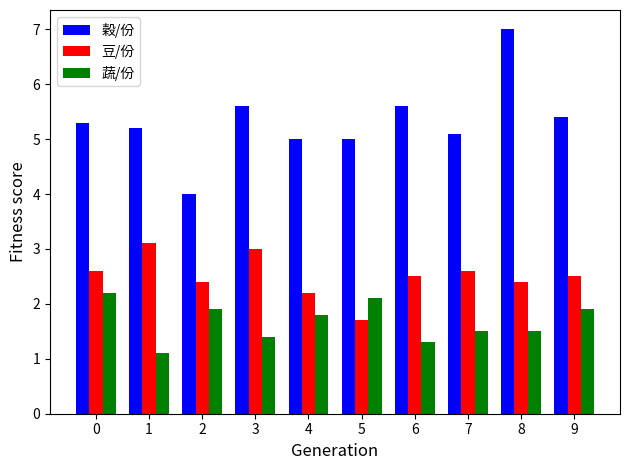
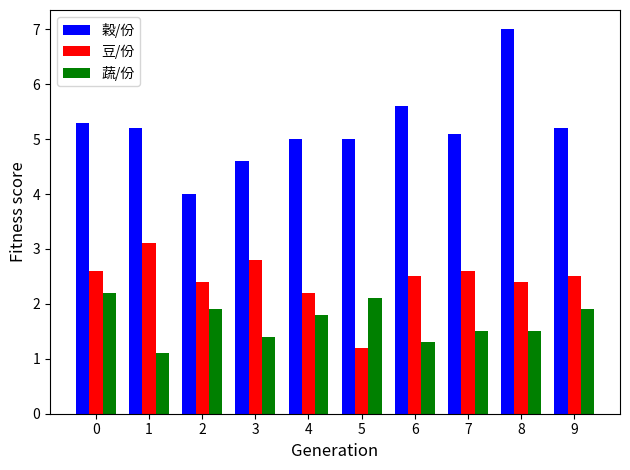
穀/份, 3: 5.6 -> 4.6
豆/份, 3: 3.0 -> 2.8
豆/份, 5: 1.7 -> 1.2
穀/份, 9: 5.4 -> 5.2
